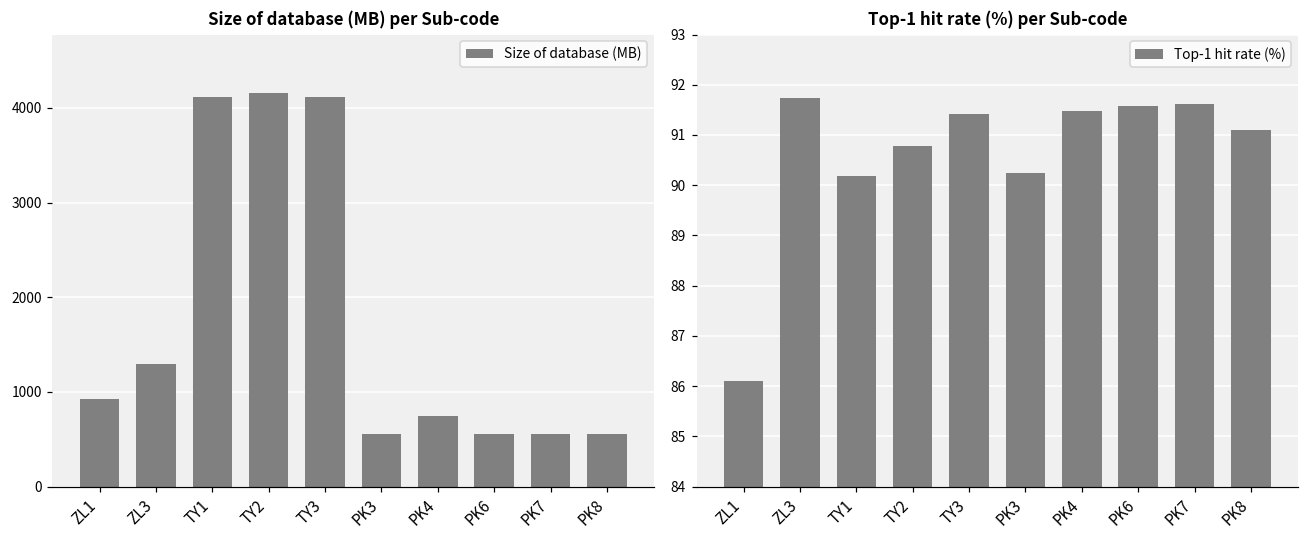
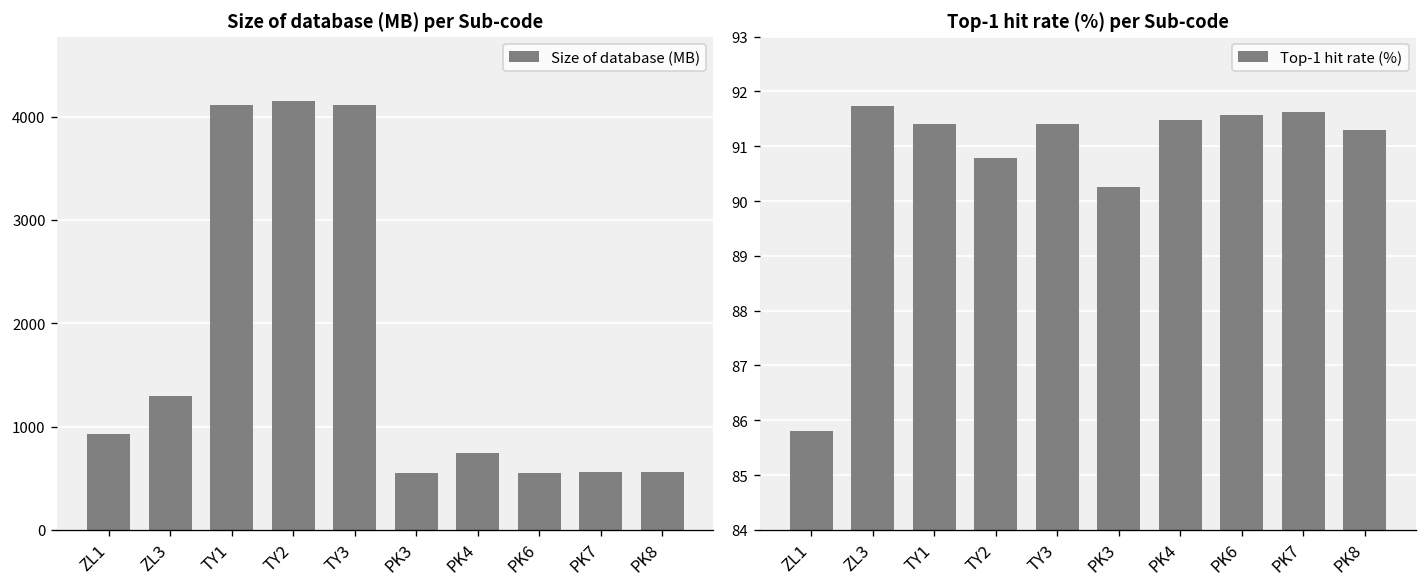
Top-1 hit rate (%) per Sub-code, ZL1: 86.1 -> 85.8
Top-1 hit rate (%) per Sub-code, TY1: 90.2 -> 91.4
Top-1 hit rate (%) per Sub-code, PK8: 91.1 -> 91.3
